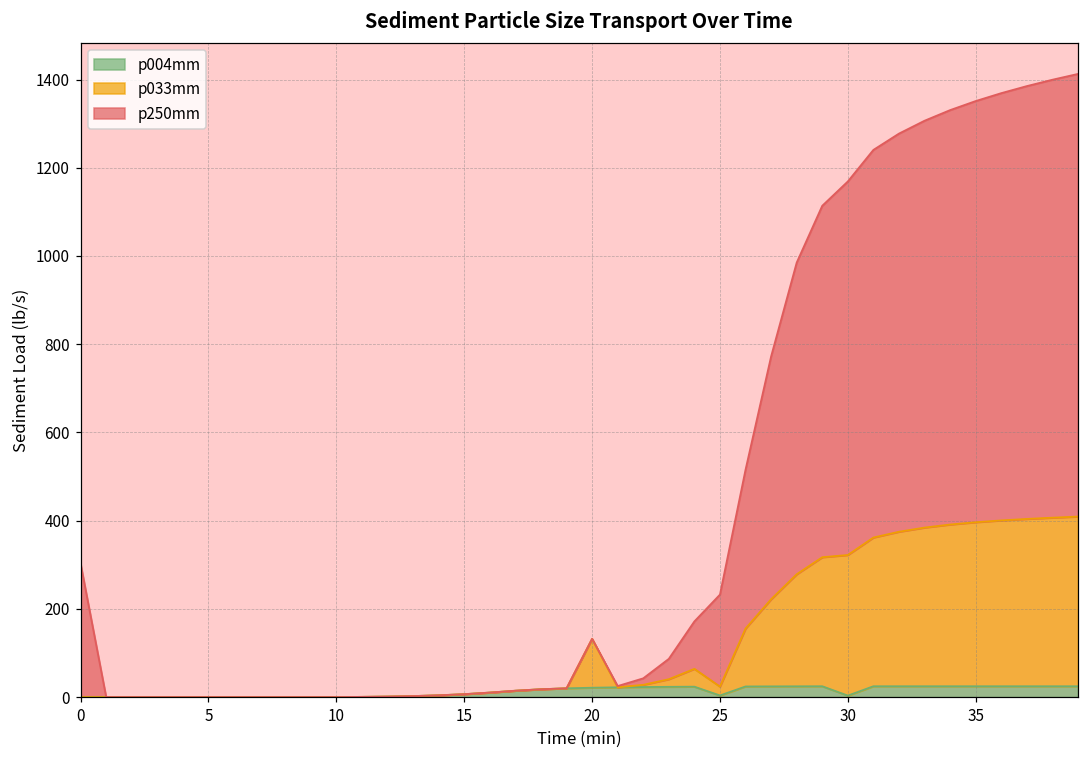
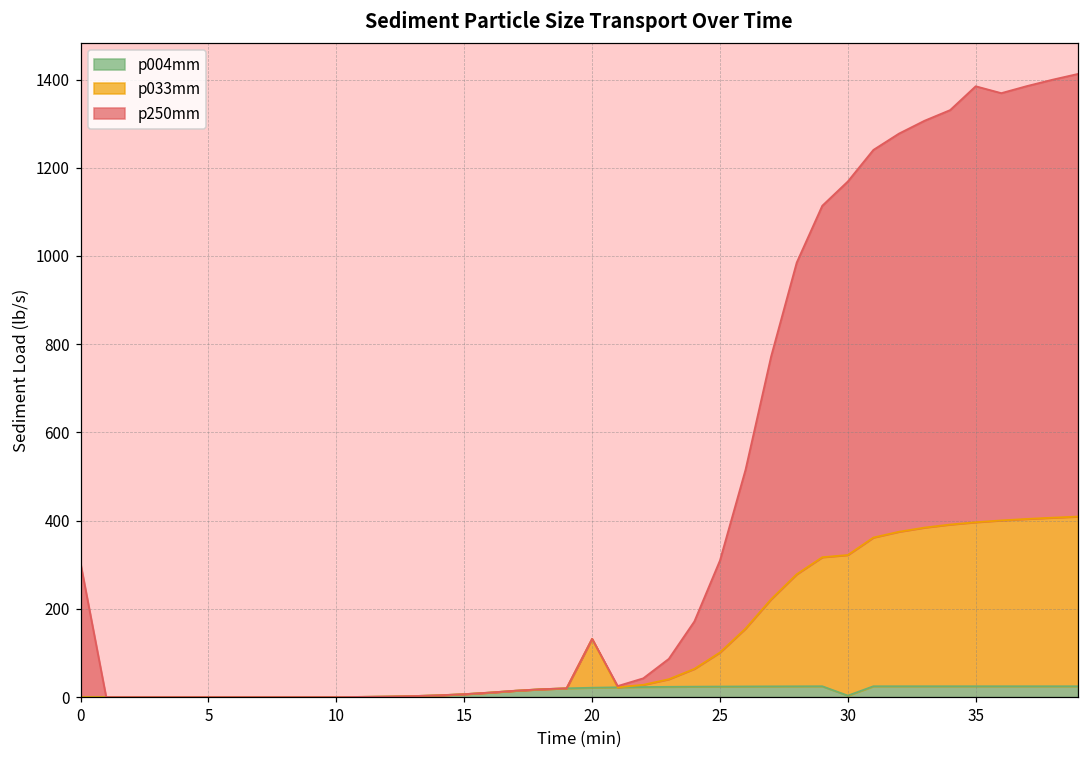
p004mm, 25: 0 -> 20
p033mm, 25: 20 -> 80
p250mm, 35: 950 -> 990
